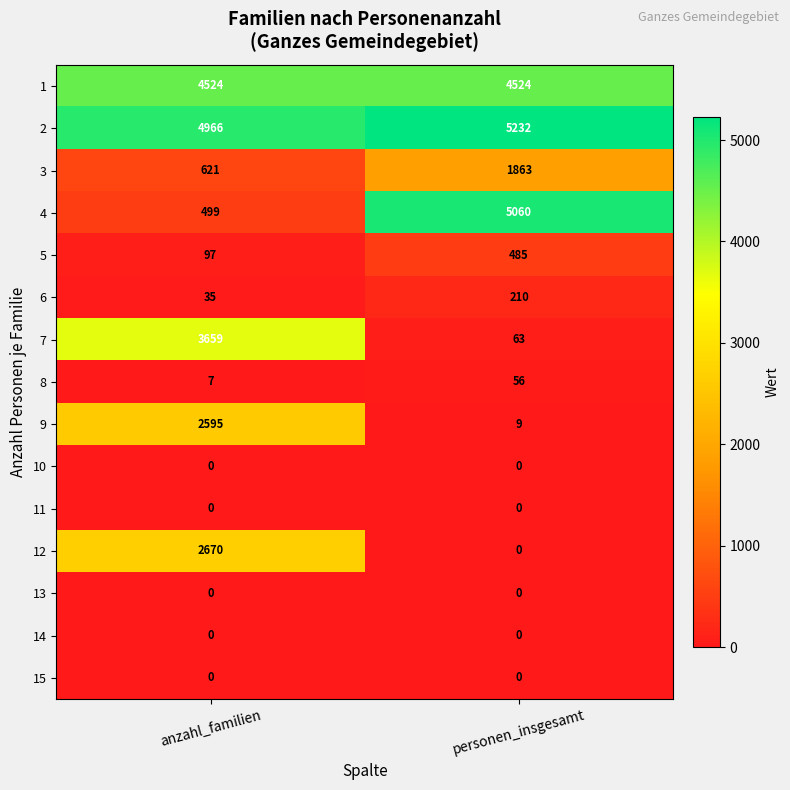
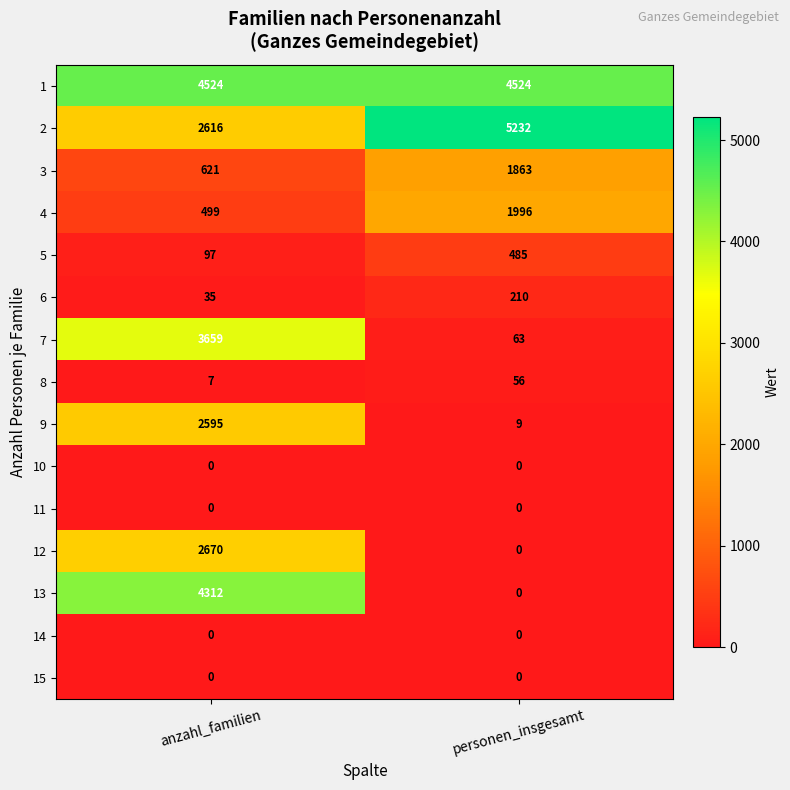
2, anzahl_familien: 4966 -> 2616
4, personen_insgesamt: 5060 -> 1996
13, anzahl_familien: 0 -> 4312
